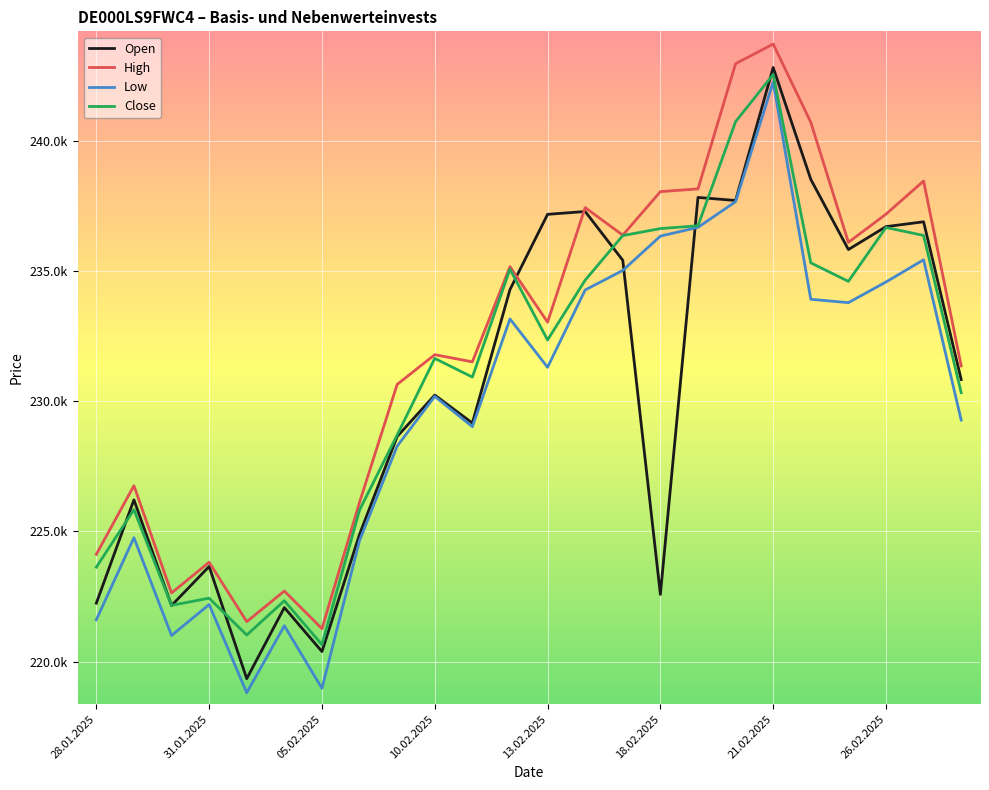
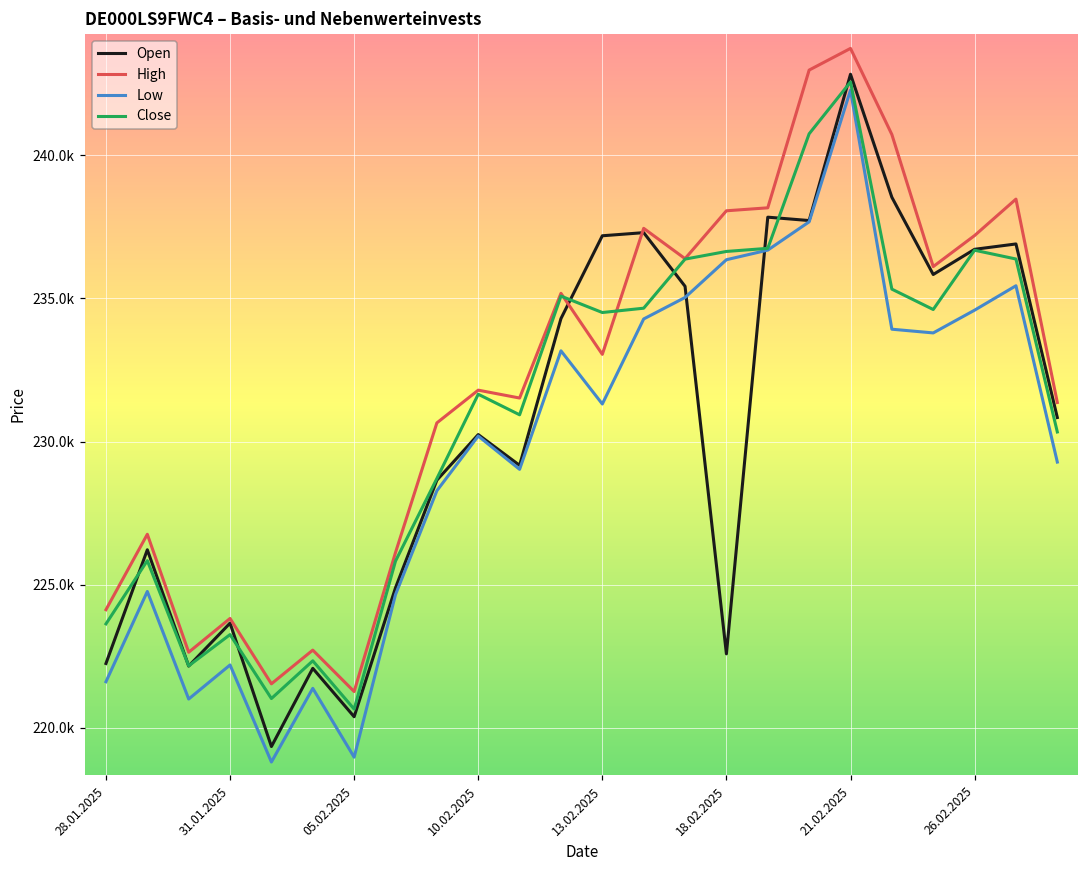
Close, 31.01.2025: 222400 -> 223300
Close, 13.02.2025: 232400 -> 234500
